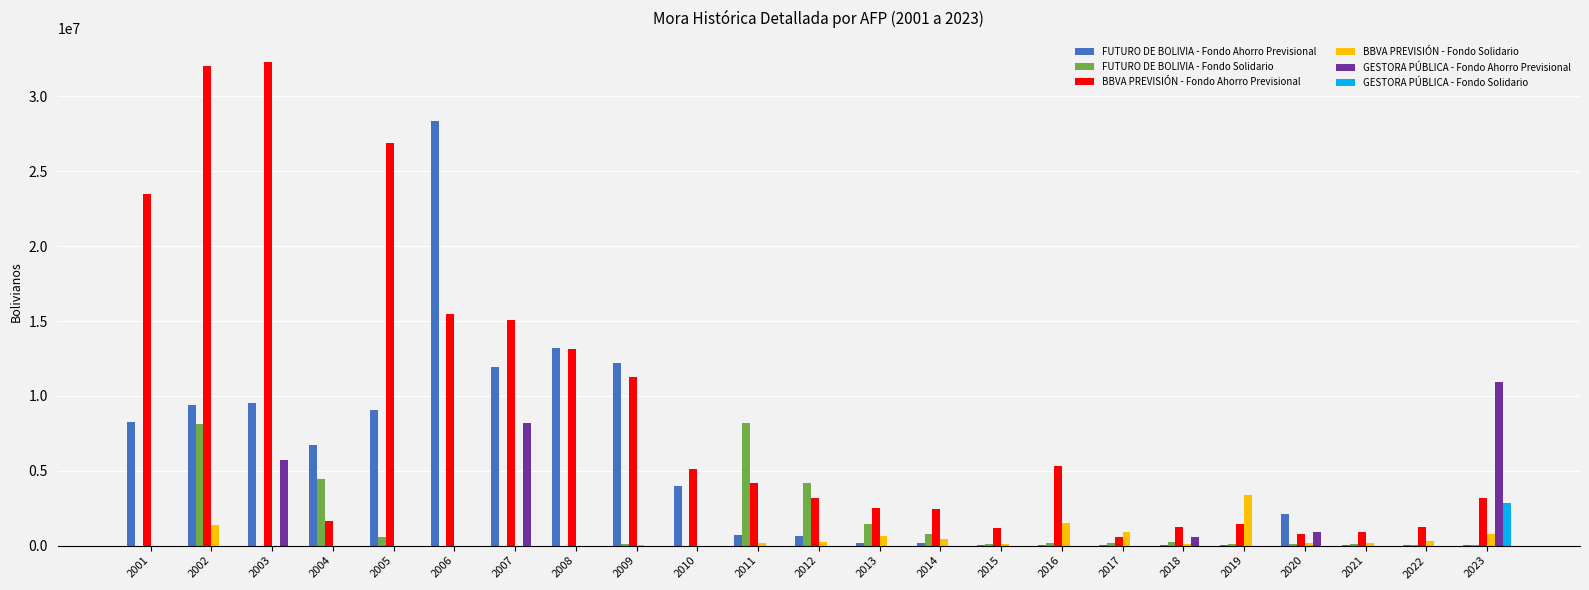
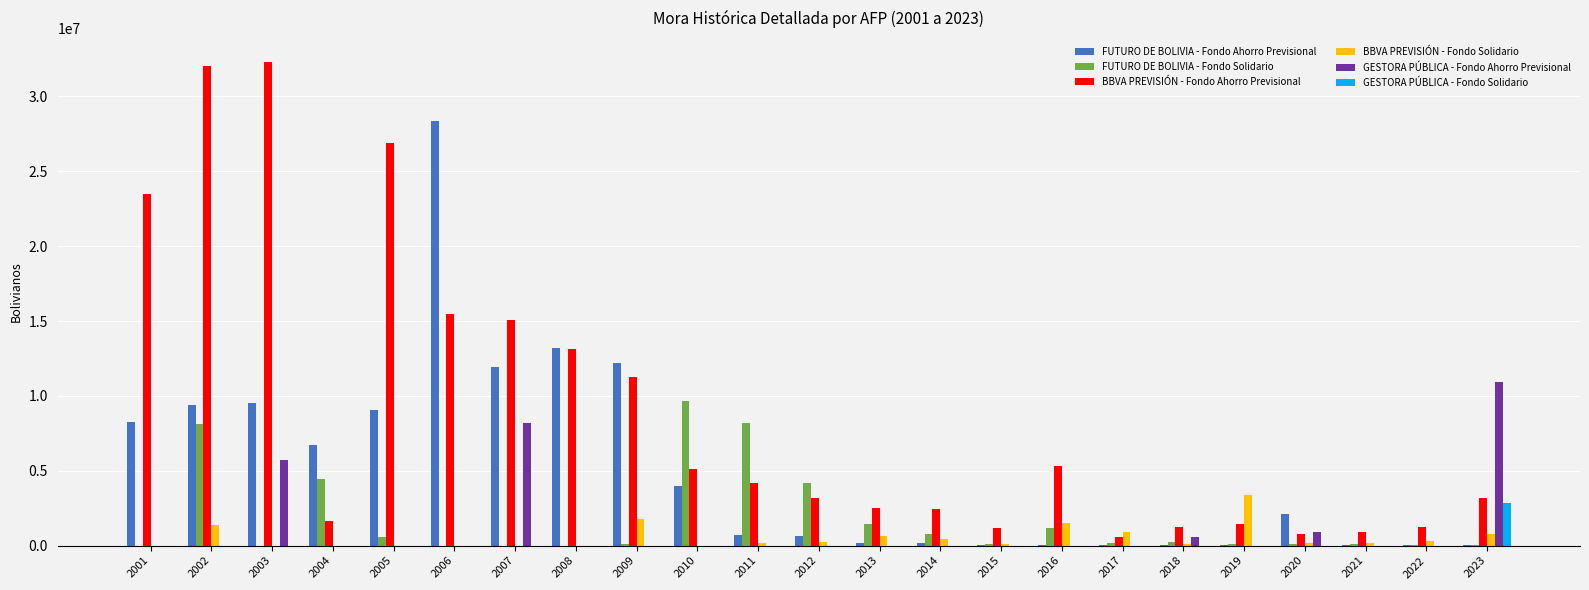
BBVA PREVISIÓN - Fondo Solidario, 2009: 100000 -> 1700000
FUTURO DE BOLIVIA - Fondo Solidario, 2010: 0 -> 9700000
FUTURO DE BOLIVIA - Fondo Solidario, 2016: 200000 -> 1200000
